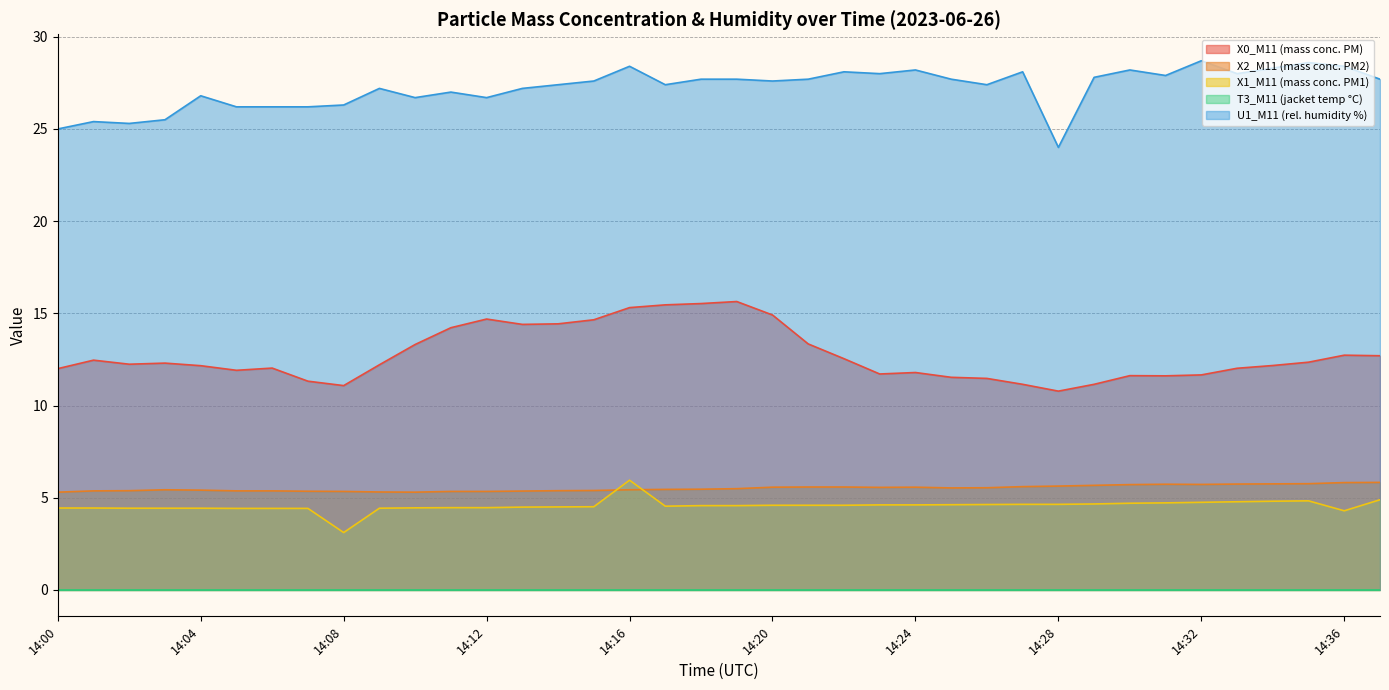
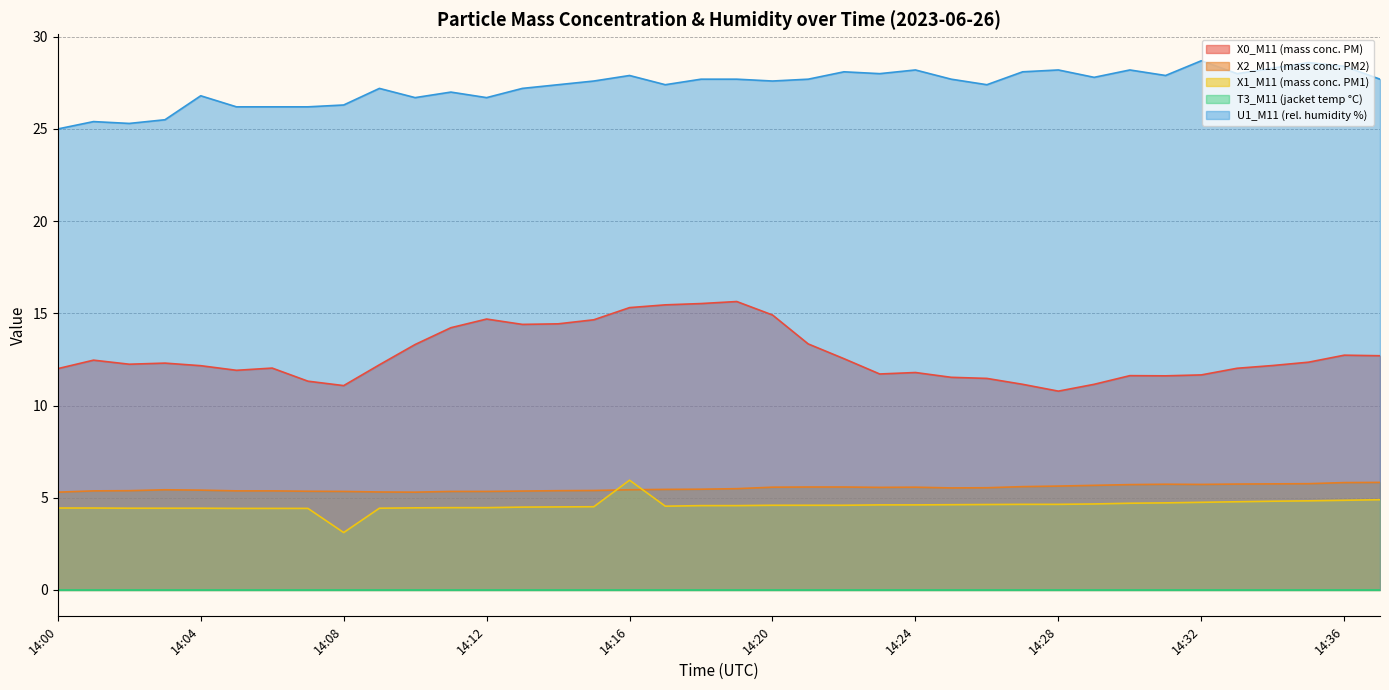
U1_M11 (rel. humidity %), 14:16: 28.4 -> 27.9
U1_M11 (rel. humidity %), 14:28: 24.0 -> 28.2
X1_M11 (mass conc. PM1), 14:36: 4.3 -> 4.9
